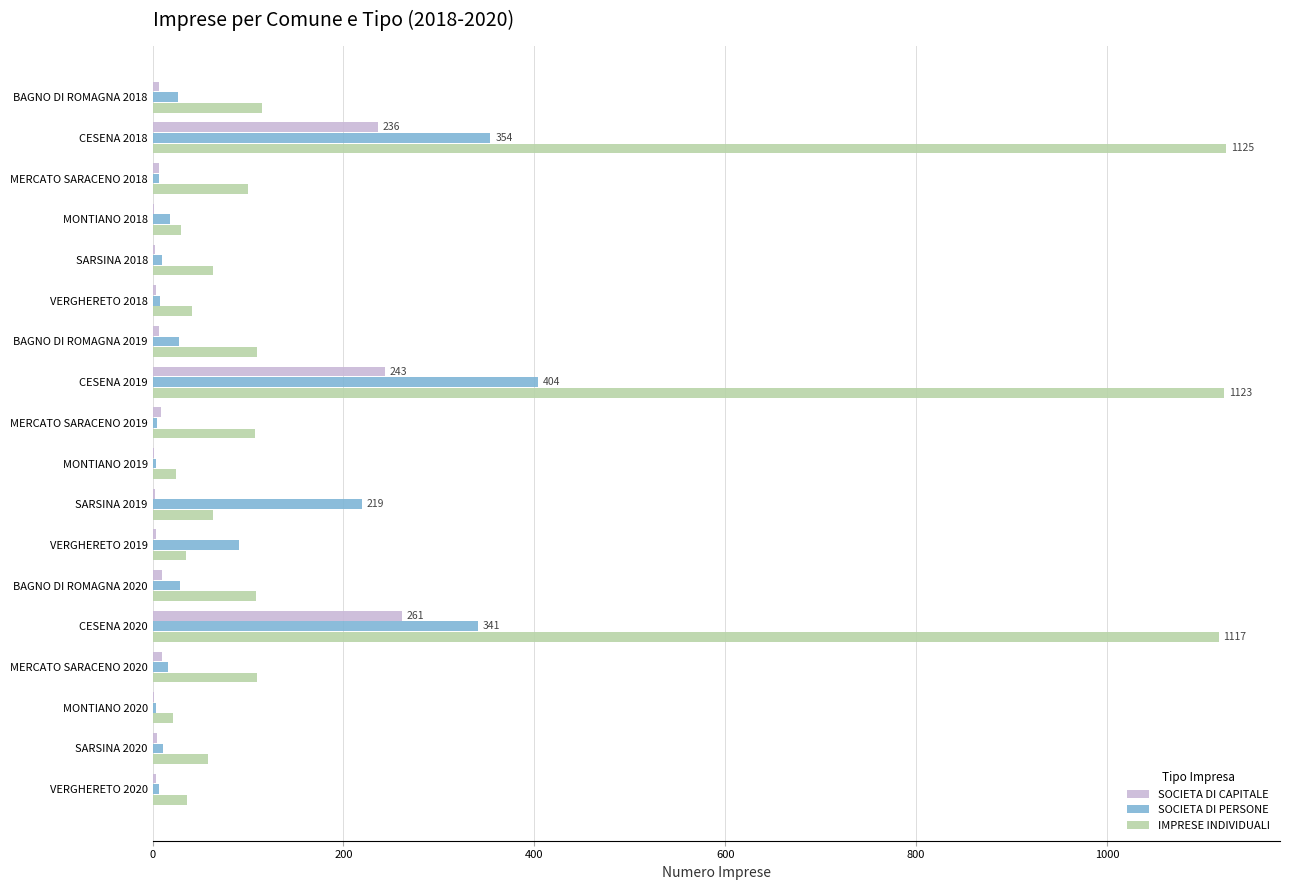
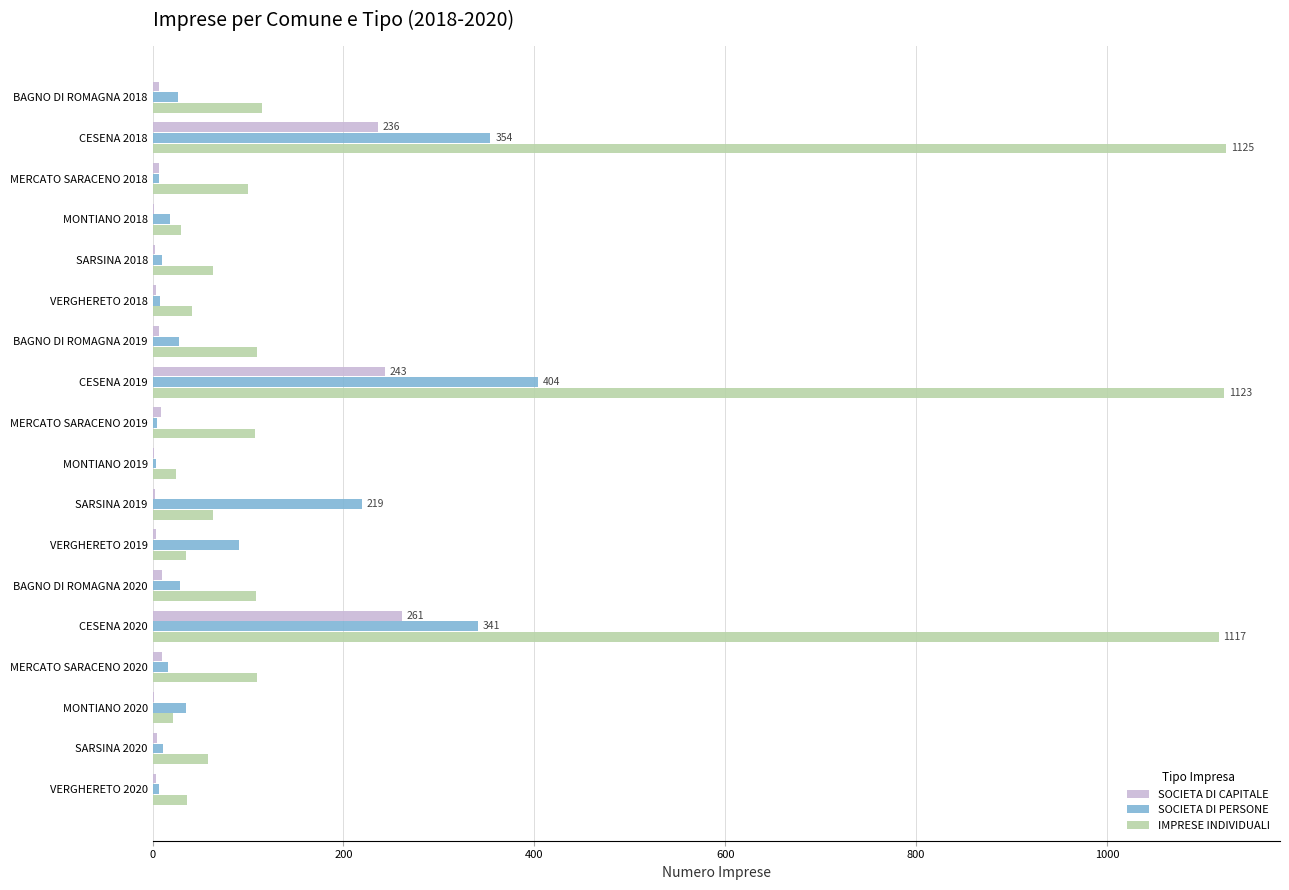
SOCIETA DI PERSONE, MONTIANO 2020: 0 -> 40
